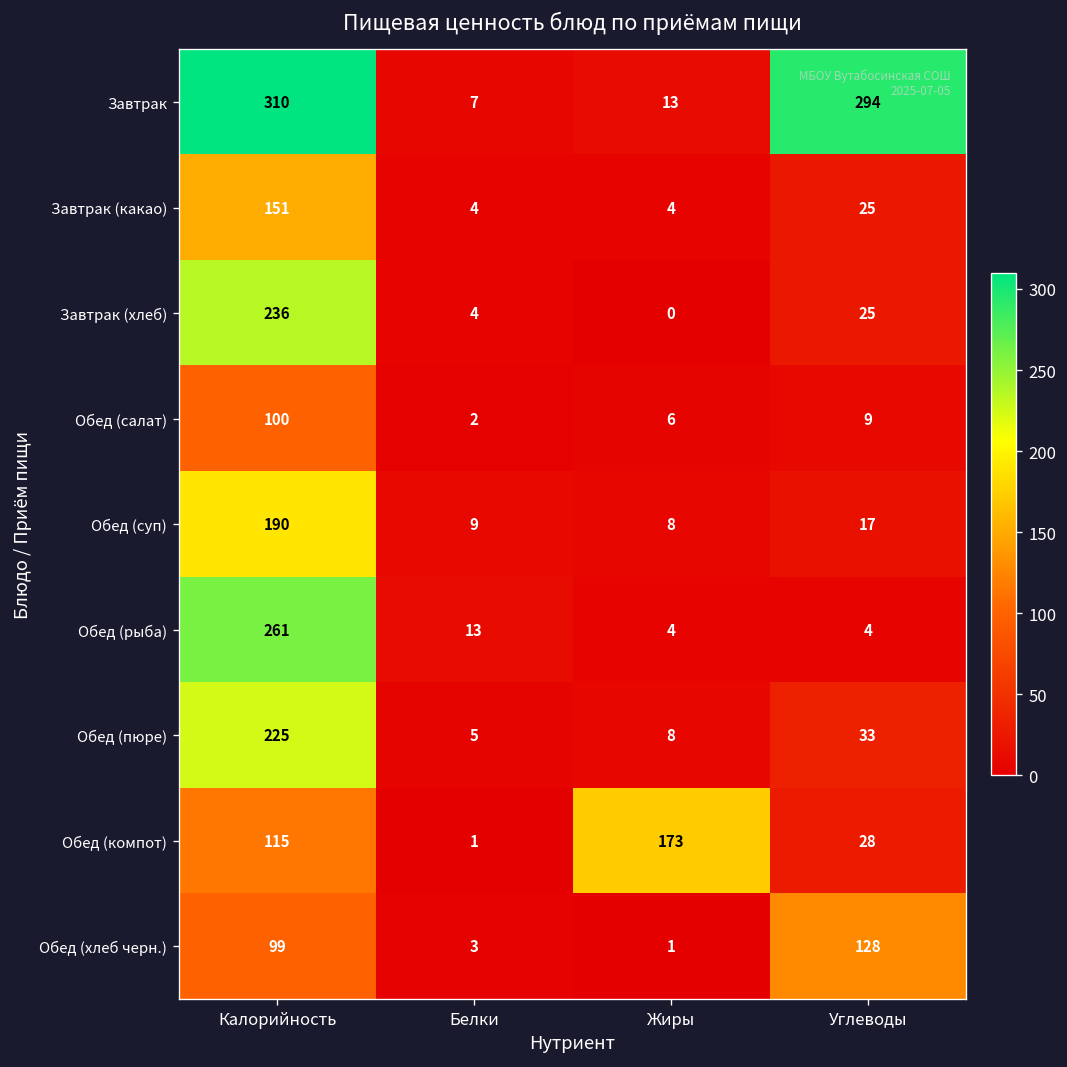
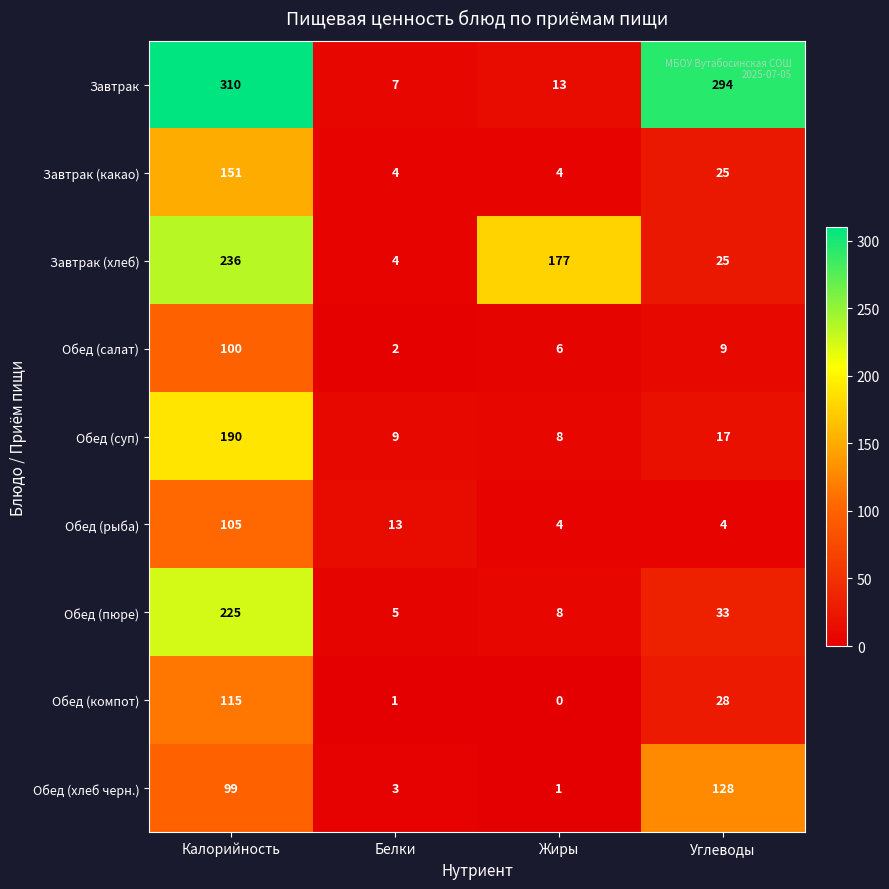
Завтрак (хлеб), Жиры: 0 -> 177
Обед (рыба), Калорийность: 261 -> 105
Обед (компот), Жиры: 173 -> 0
